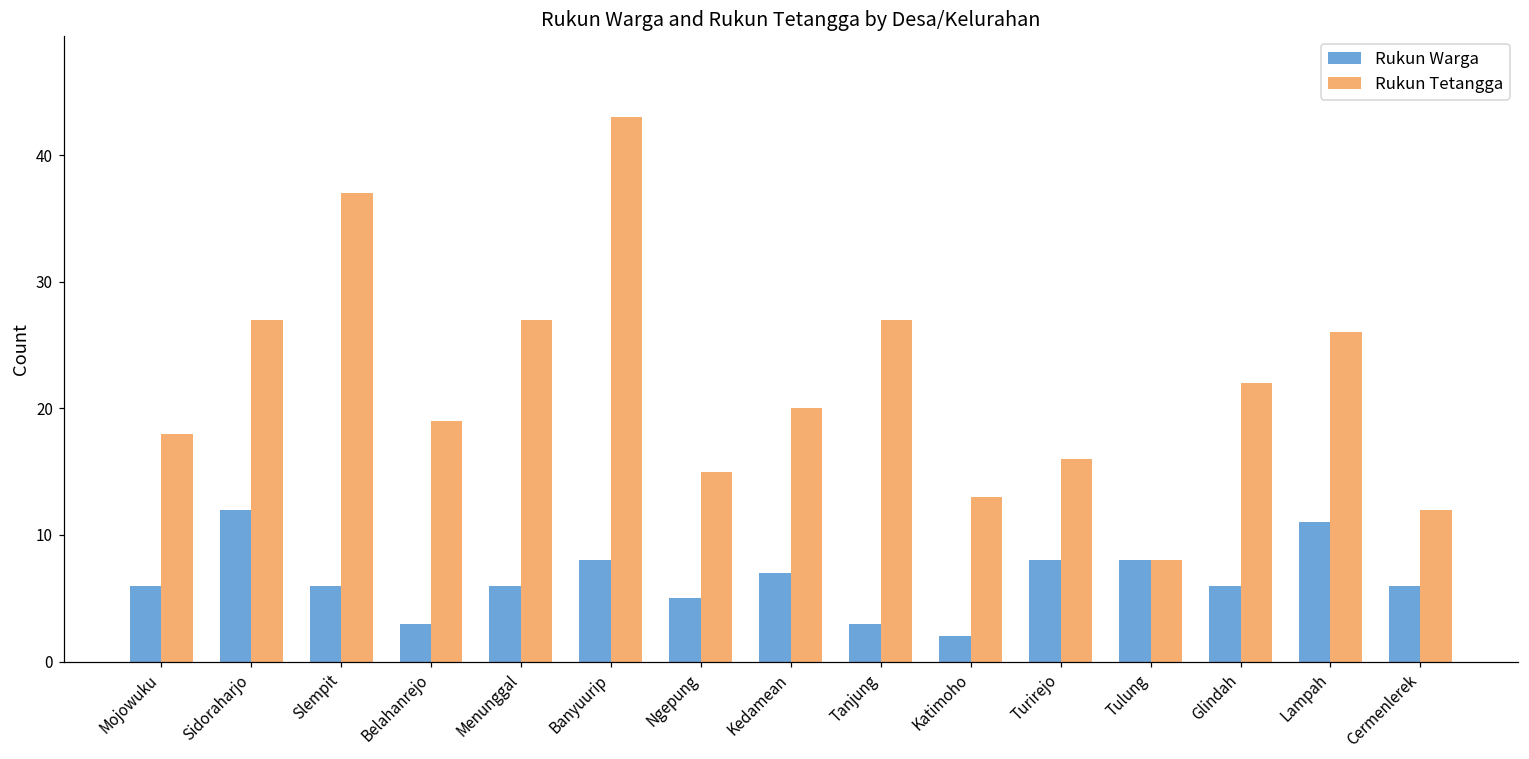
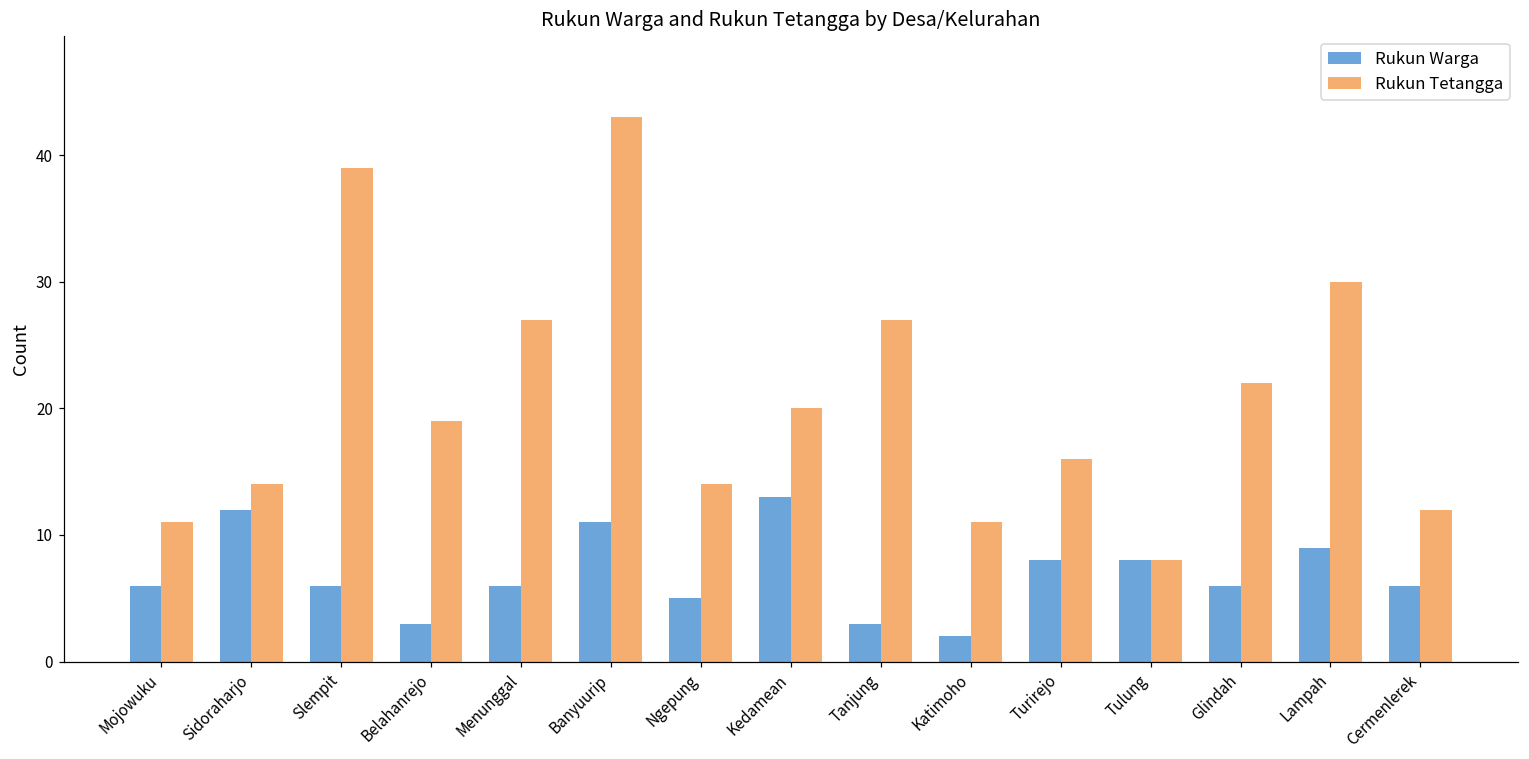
Rukun Tetangga, Mojowuku: 18 -> 11
Rukun Tetangga, Sidoraharjo: 27 -> 14
Rukun Tetangga, Slempit: 37 -> 39
Rukun Warga, Banyuurip: 8 -> 11
Rukun Tetangga, Ngepung: 15 -> 14
Rukun Warga, Kedamean: 7 -> 13
Rukun Tetangga, Katimoho: 13 -> 11
Rukun Warga, Lampah: 11 -> 9
Rukun Tetangga, Lampah: 26 -> 30
